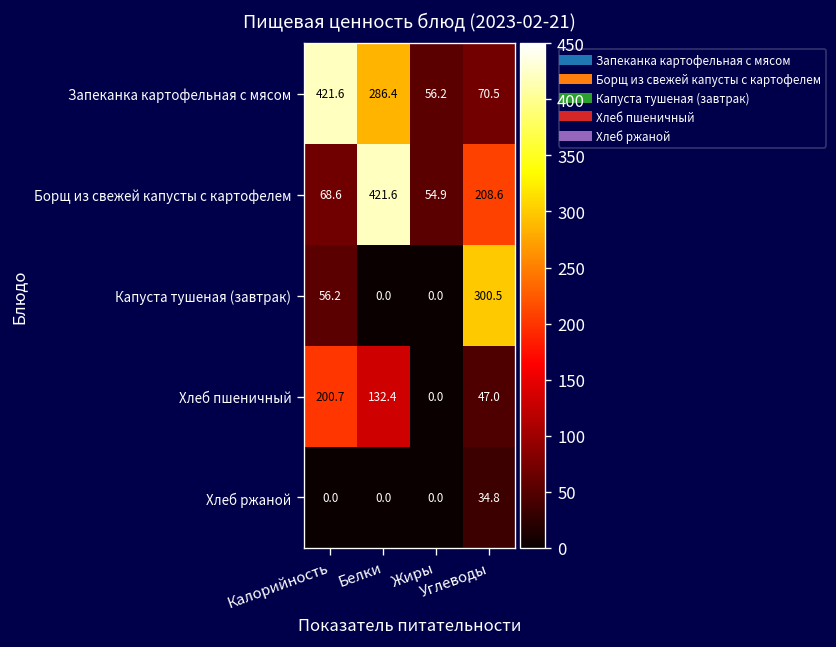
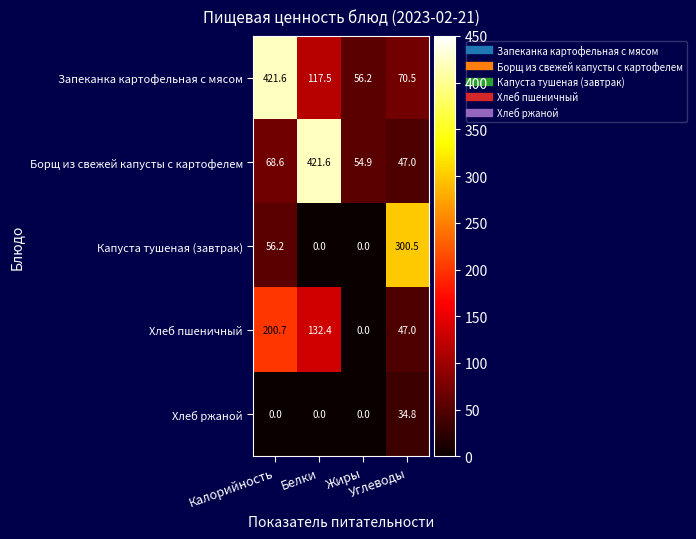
Запеканка картофельная с мясом, Белки: 286.4 -> 117.5
Борщ из свежей капусты с картофелем, Углеводы: 208.6 -> 47.0
